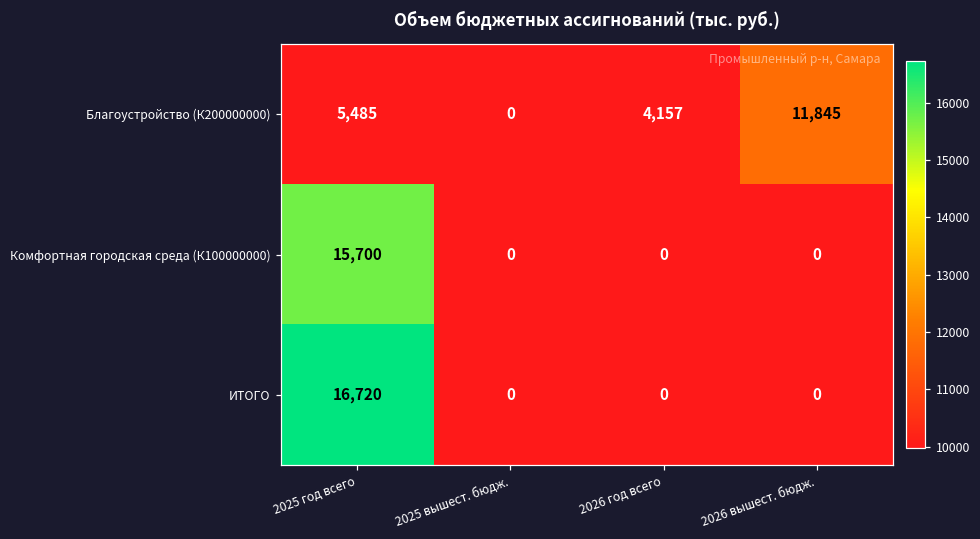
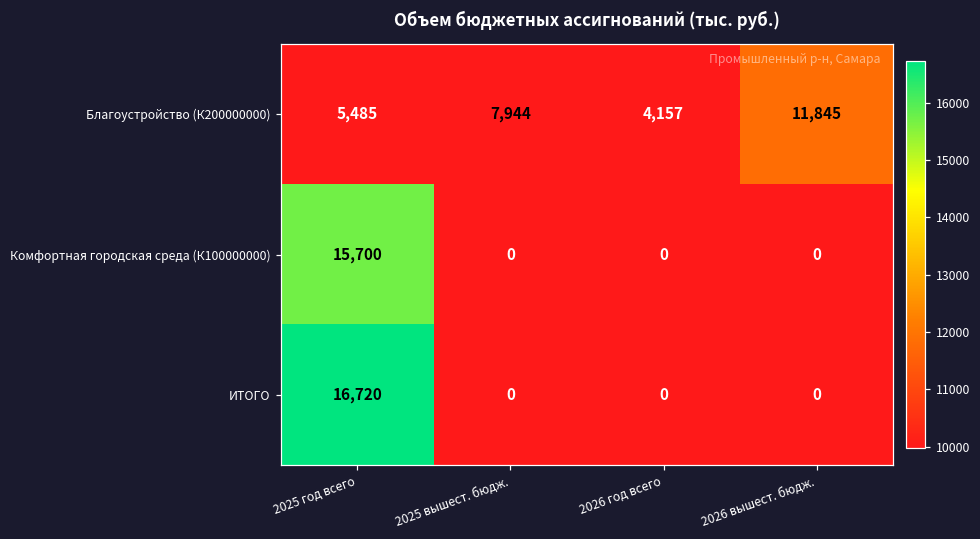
Благоустройство (К200000000), 2025 вышест. бюдж.: 0 -> 7,944
